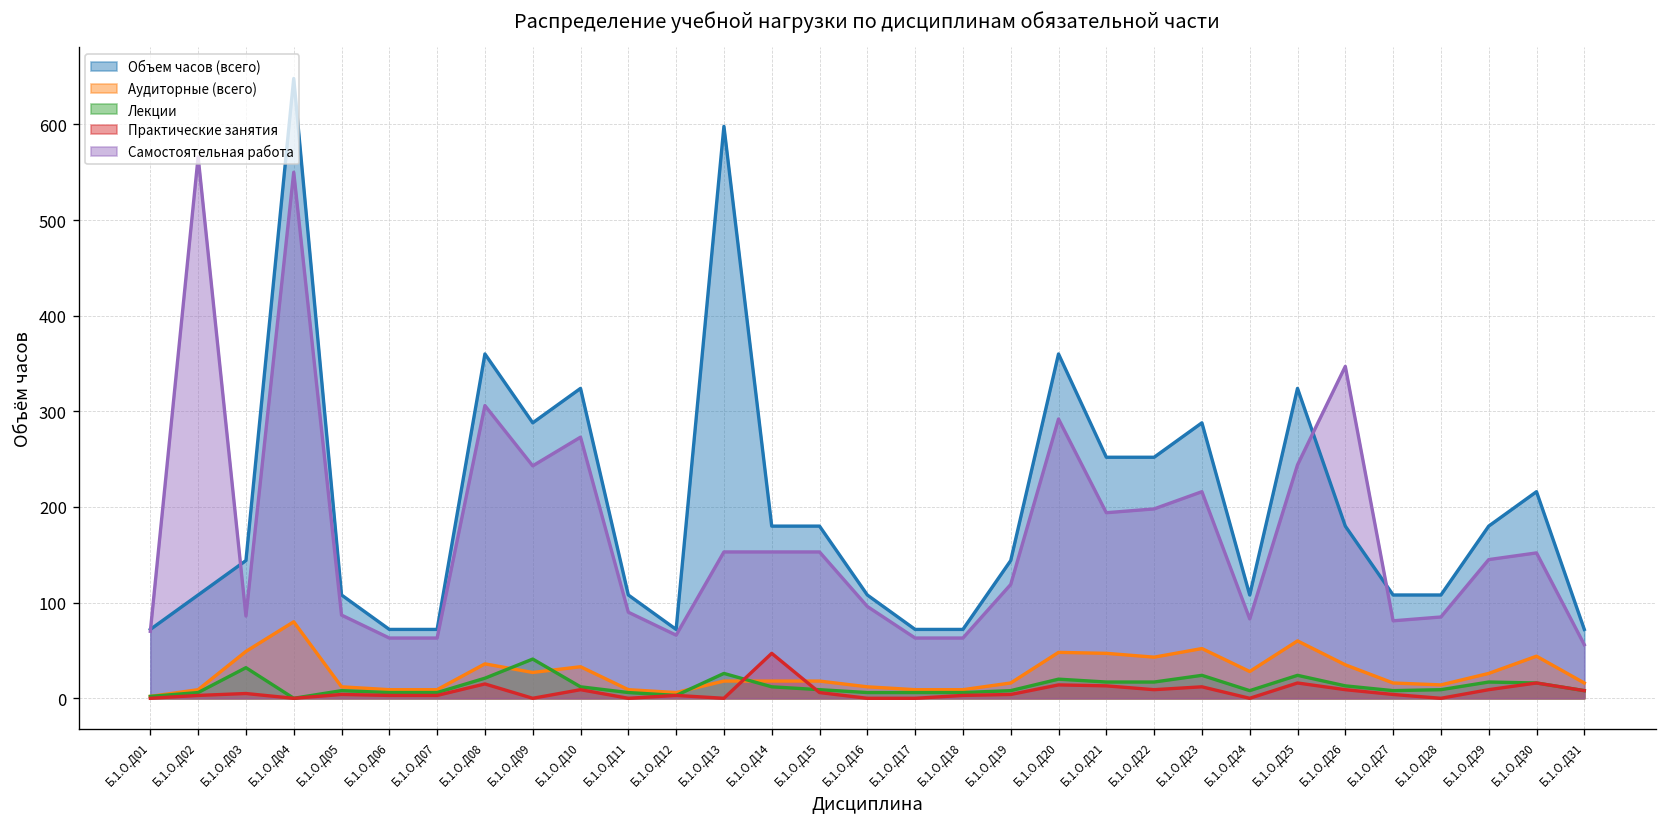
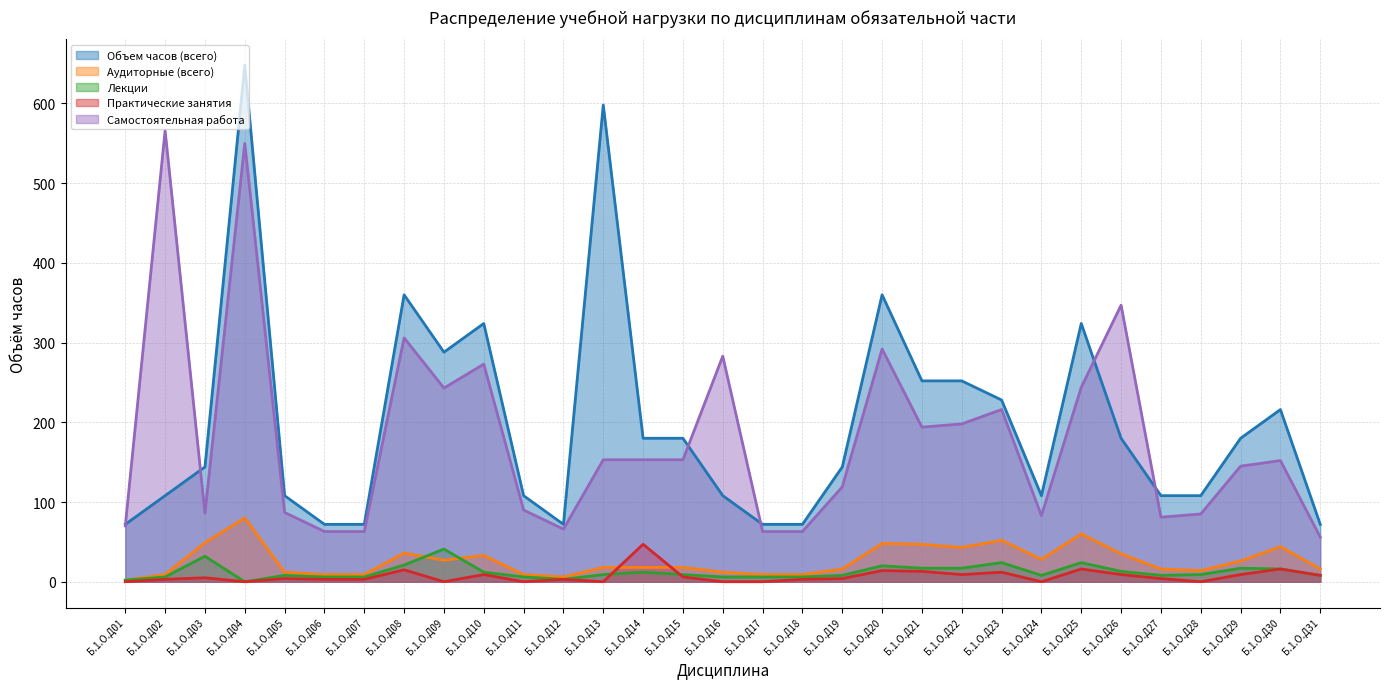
Лекции, Б.1.О.Д13: 30 -> 10
Самостоятельная работа, Б.1.О.Д16: 100 -> 280
Объем часов (всего), Б.1.О.Д23: 290 -> 230
